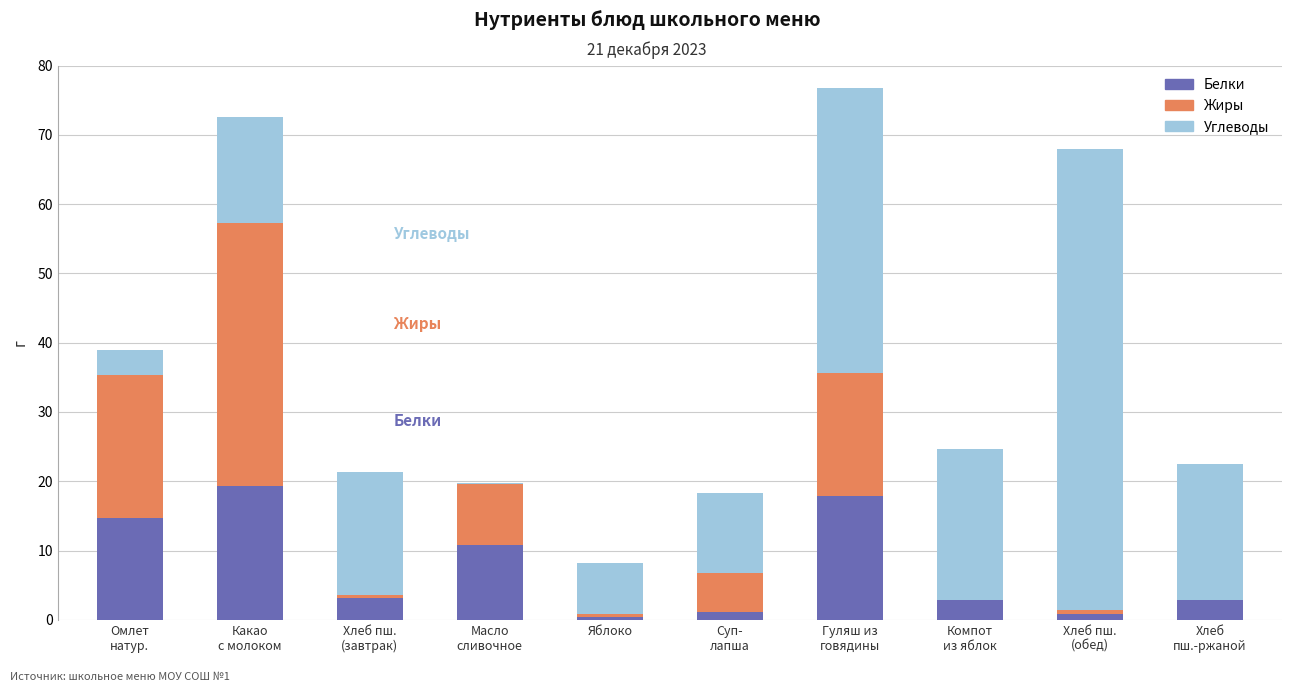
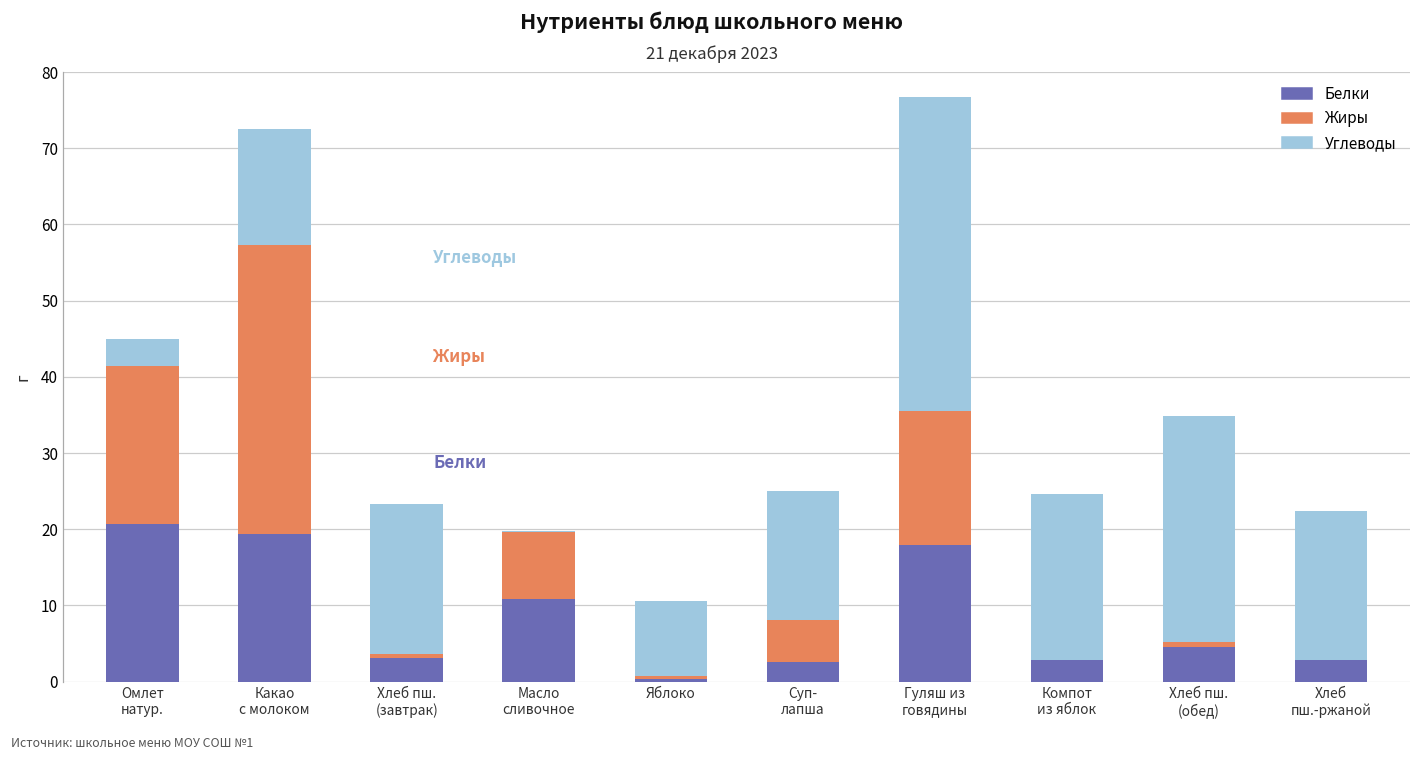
Белки, Омлет натур.: 15 -> 21
Углеводы, Хлеб пш. (завтрак): 18 -> 20
Углеводы, Яблоко: 7 -> 10
Белки, Суп- лапша: 1 -> 3
Углеводы, Суп- лапша: 12 -> 17
Белки, Хлеб пш. (обед): 1 -> 5
Углеводы, Хлеб пш. (обед): 67 -> 30
